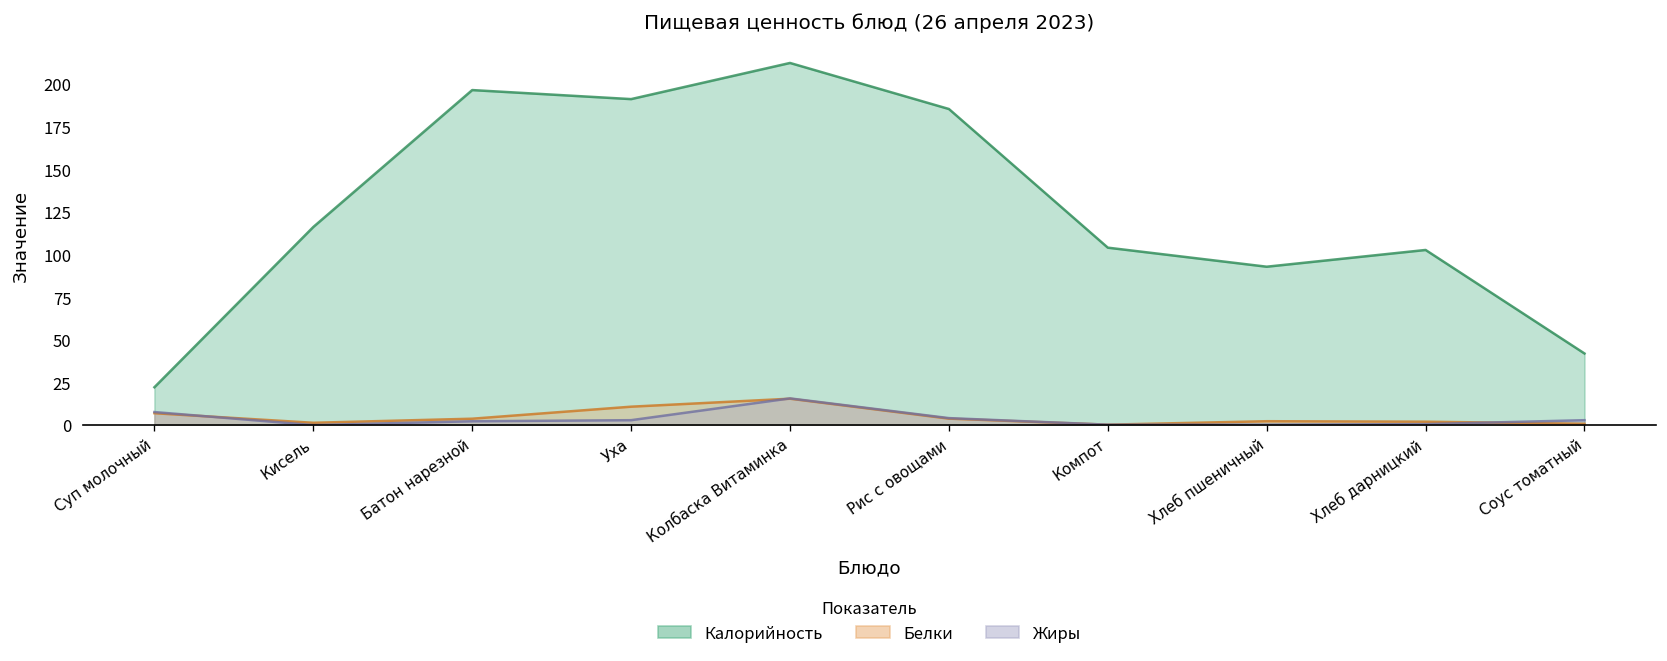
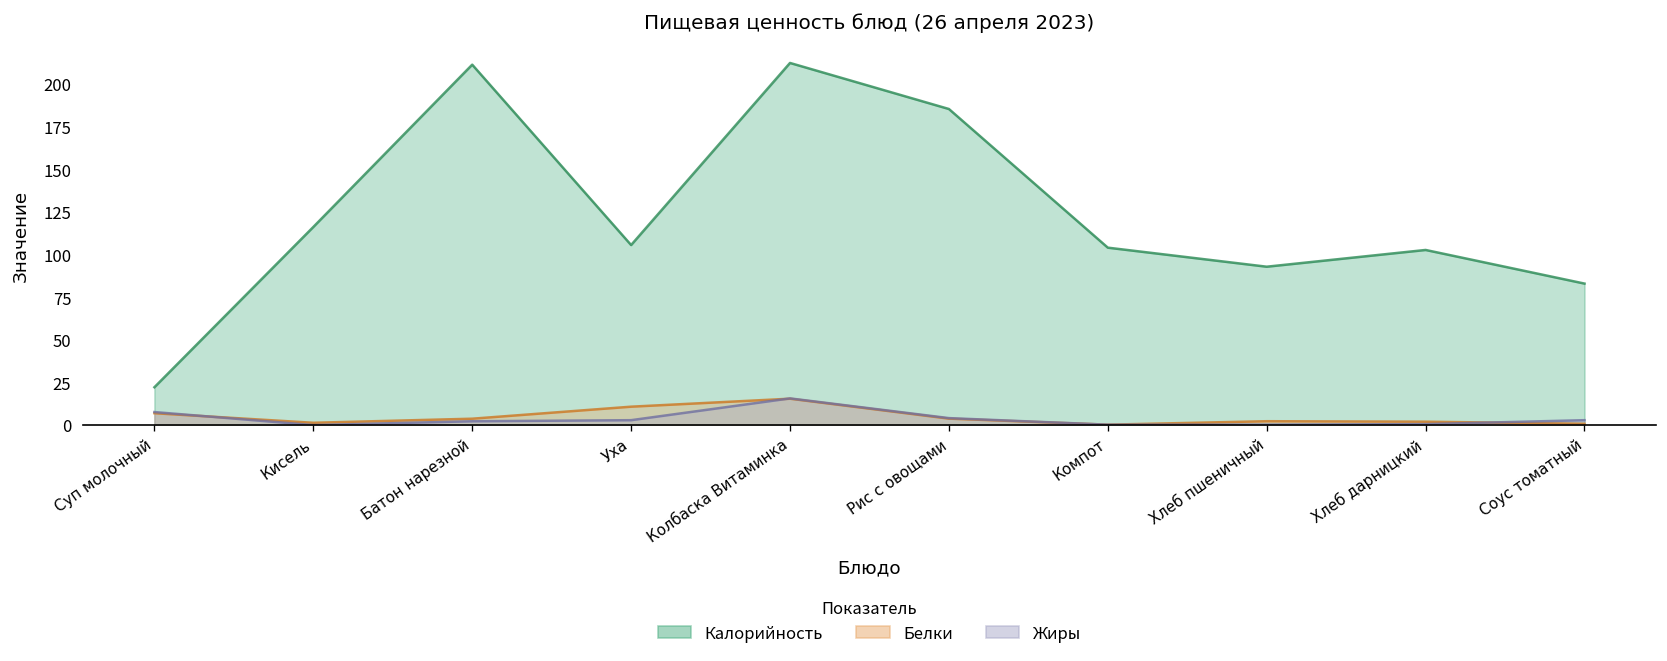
Калорийность, Батон нарезной: 197 -> 211
Калорийность, Уха: 191 -> 106
Калорийность, Соус томатный: 42 -> 83
